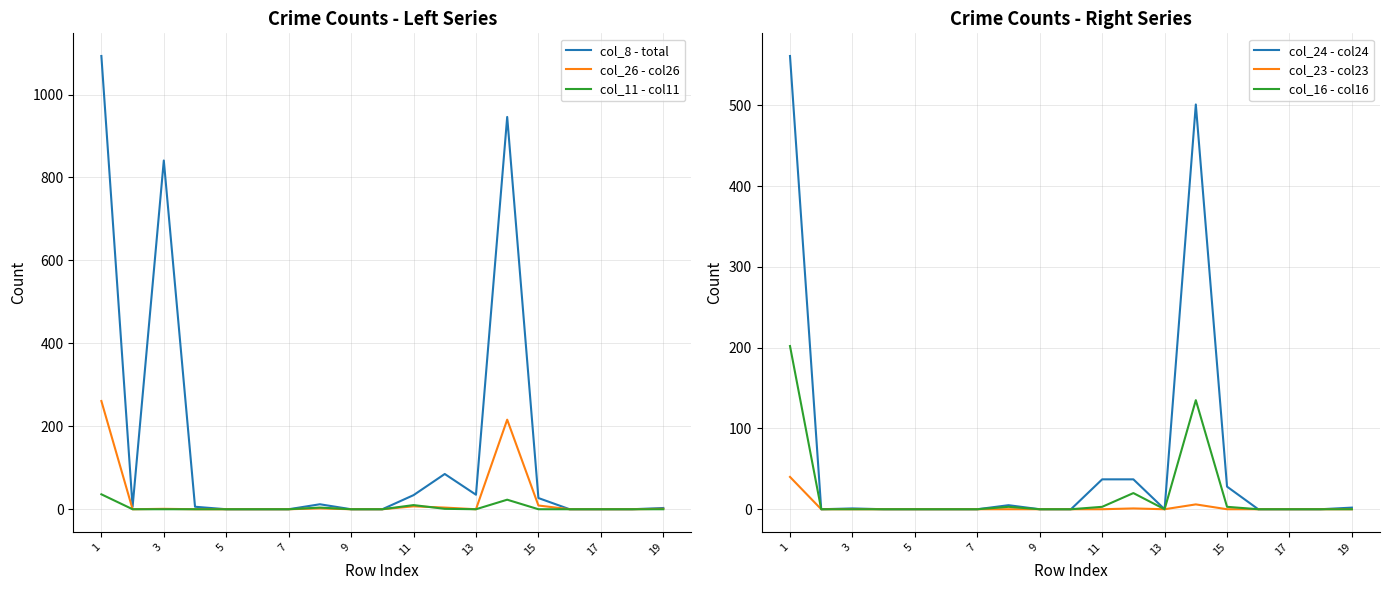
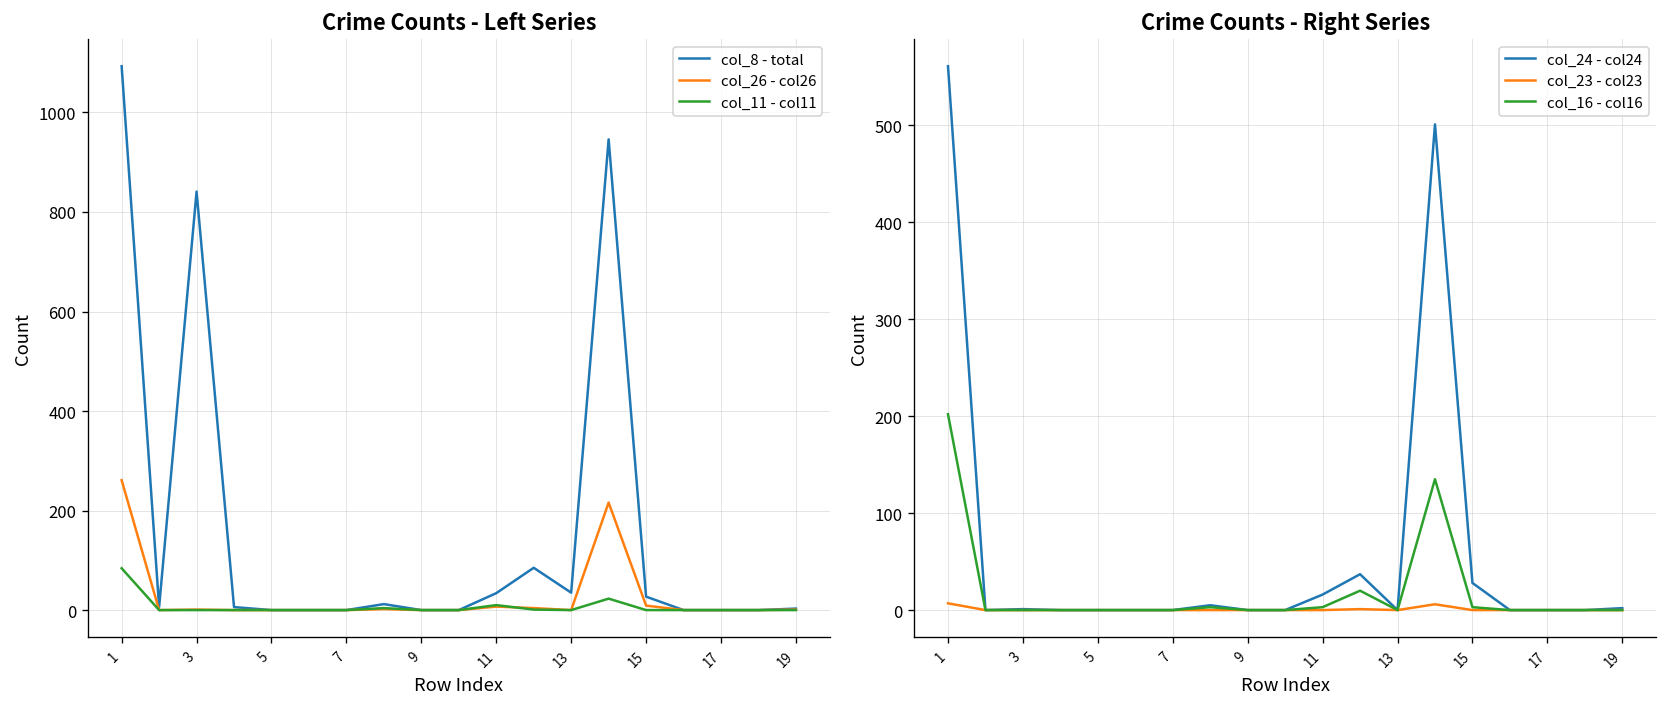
Crime Counts - Left Series, col_11 - col11, 1: 40 -> 80
Crime Counts - Right Series, col_23 - col23, 1: 40 -> 10
Crime Counts - Right Series, col_24 - col24, 11: 40 -> 20
